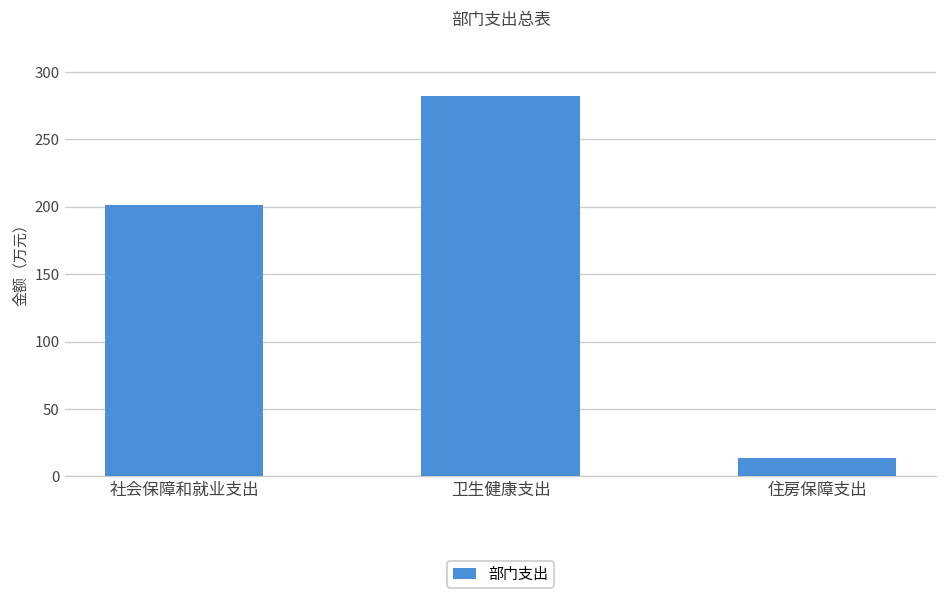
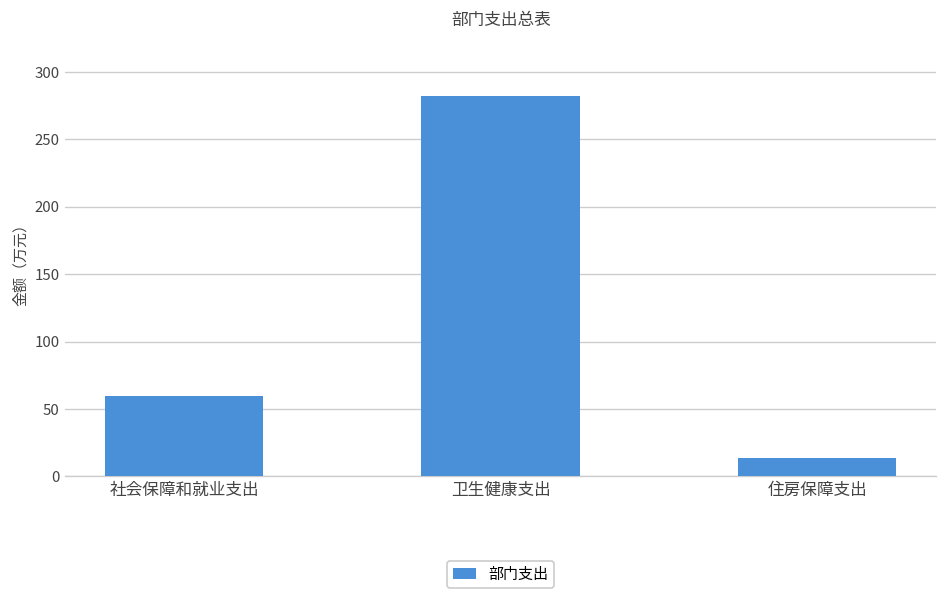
社会保障和就业支出: 201 -> 60
